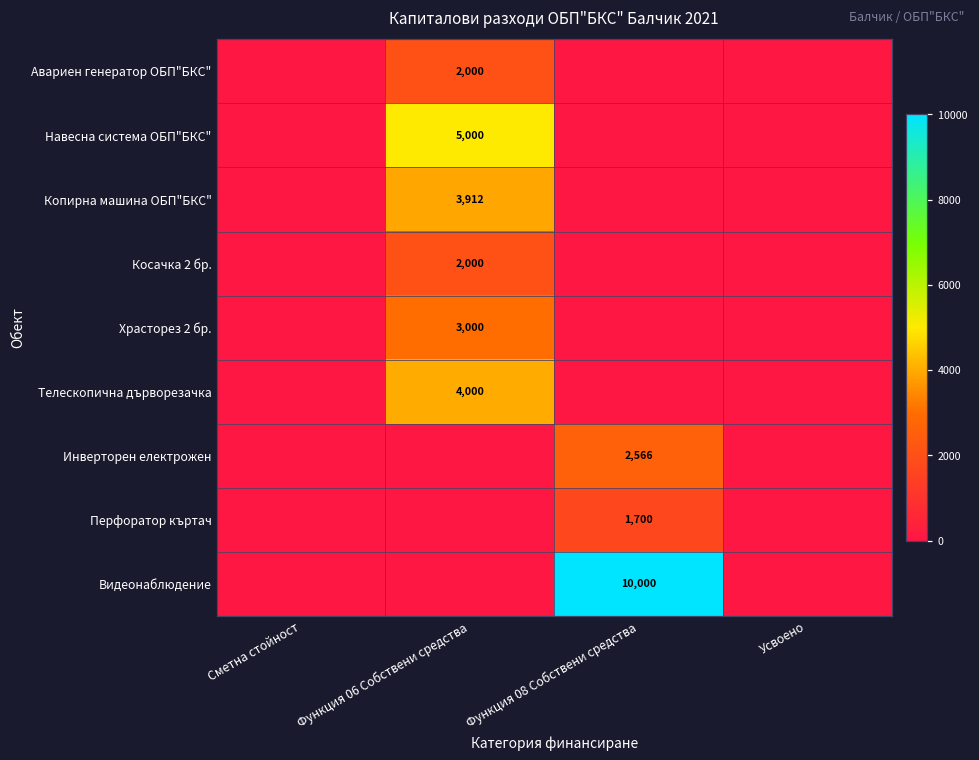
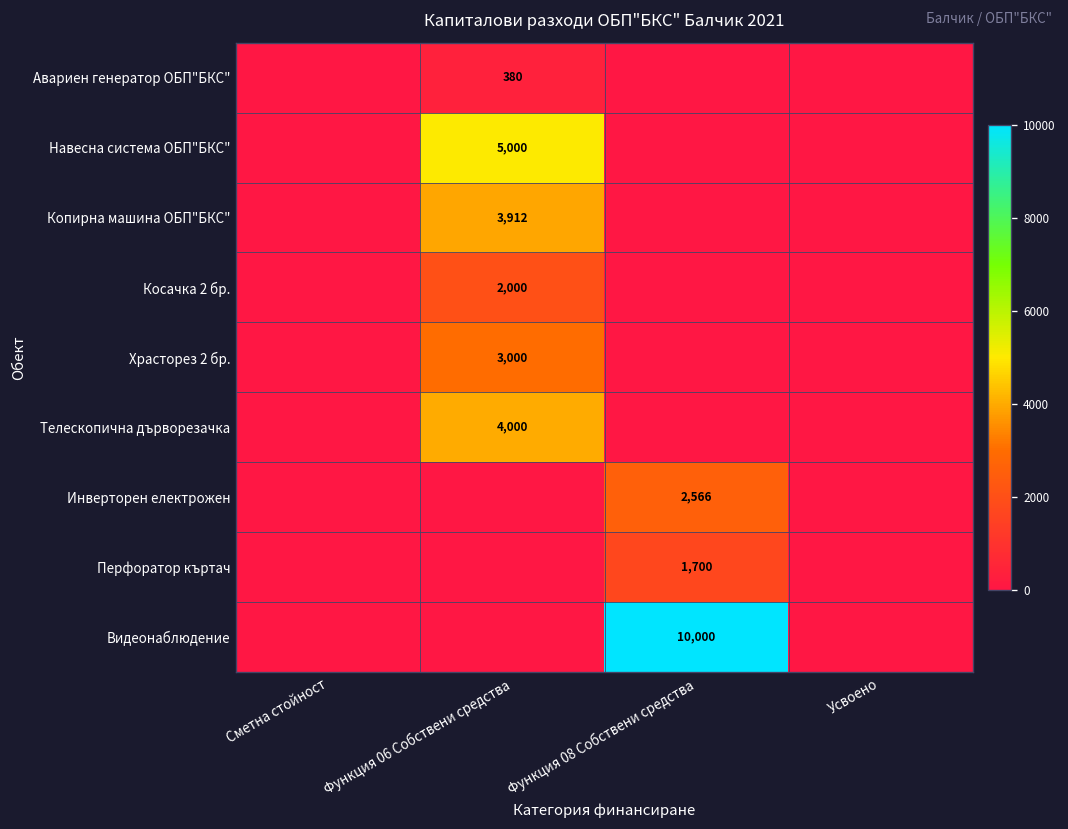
Авариен генератор ОБП"БКС", Функция 06 Собствени средства: 2,000 -> 380
